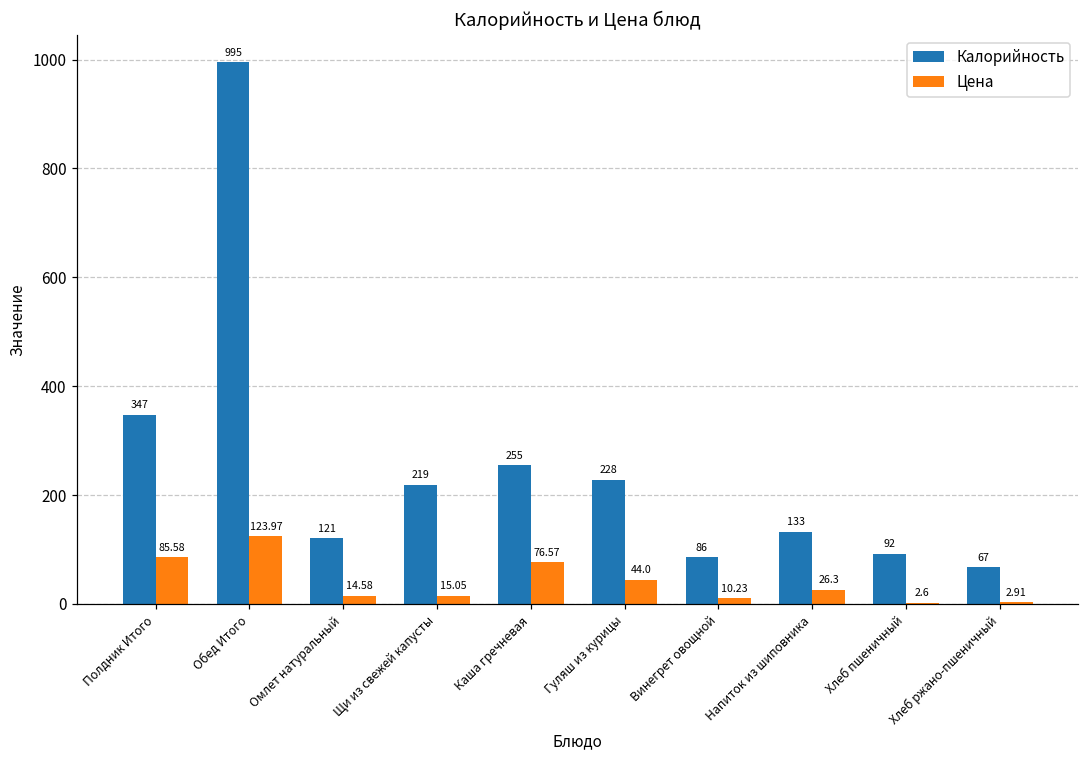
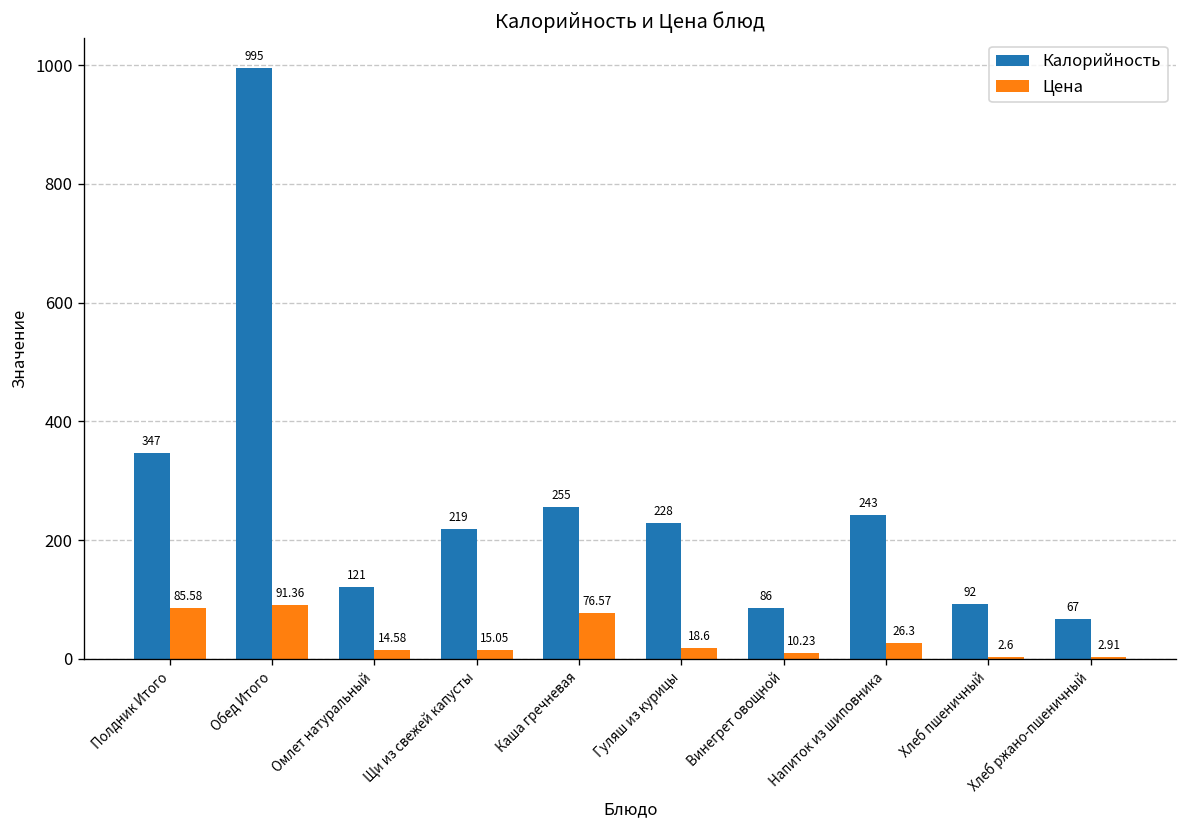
Цена, Обед Итого: 123.97 -> 91.36
Цена, Гуляш из курицы: 44.0 -> 18.6
Калорийность, Напиток из шиповника: 133 -> 243
